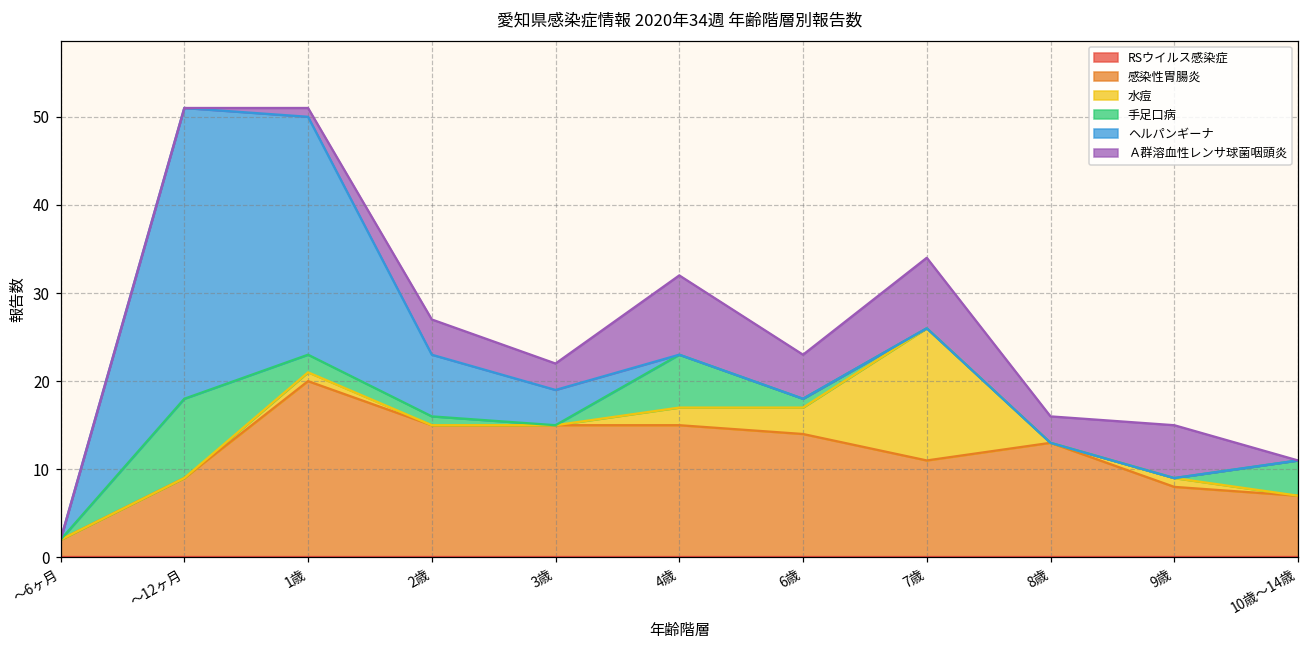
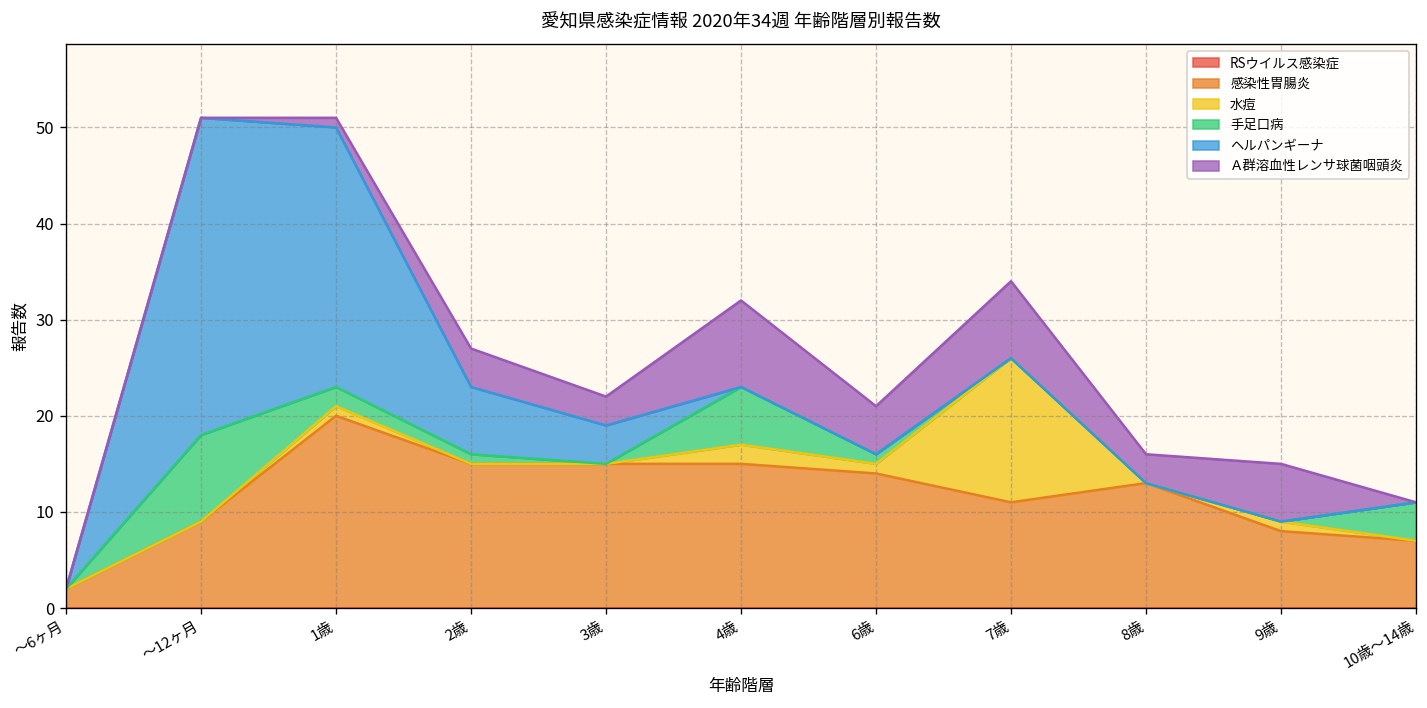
水痘, 6歳: 3 -> 1
